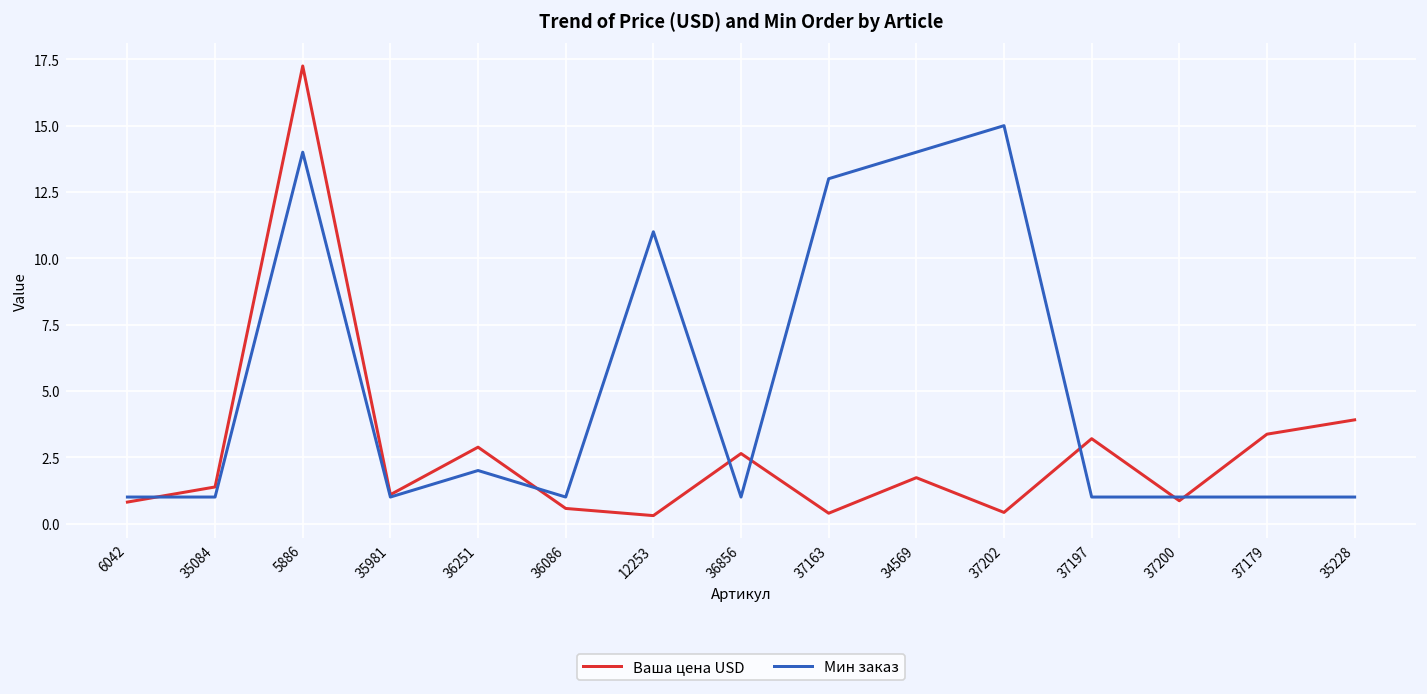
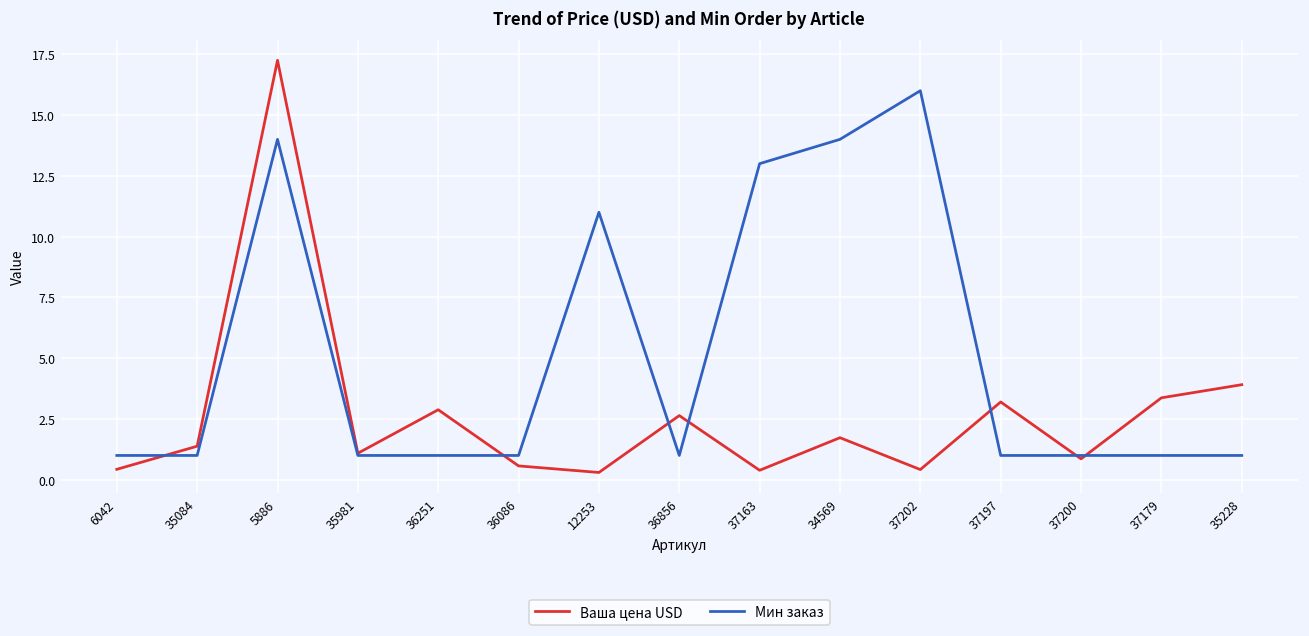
Ваша цена USD, 6042: 0.8 -> 0.4
Мин заказ, 36251: 2 -> 1
Мин заказ, 37202: 15 -> 16
